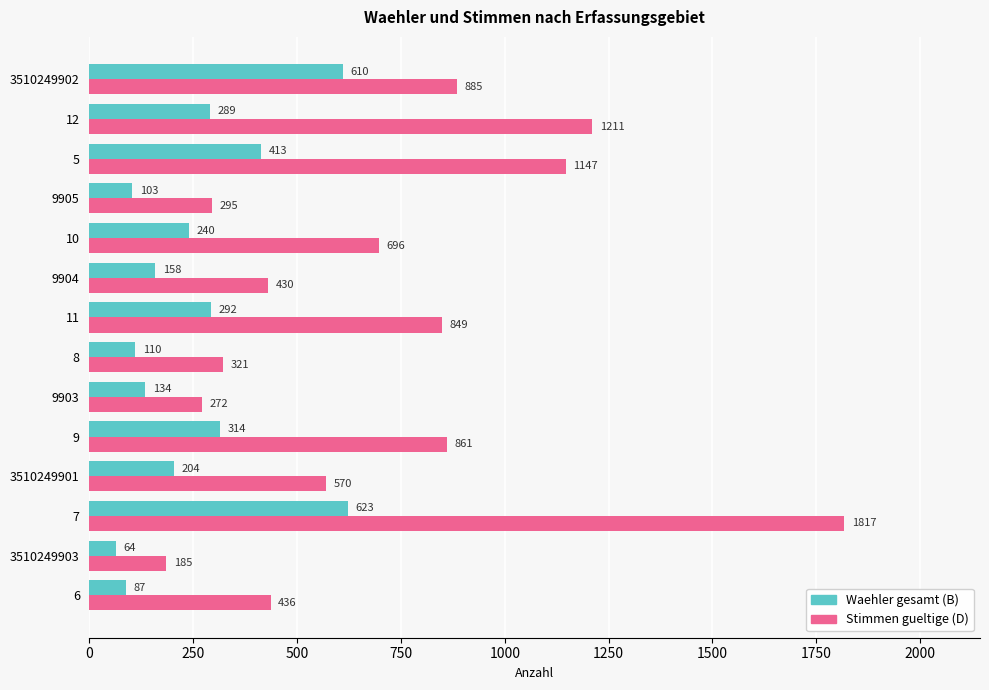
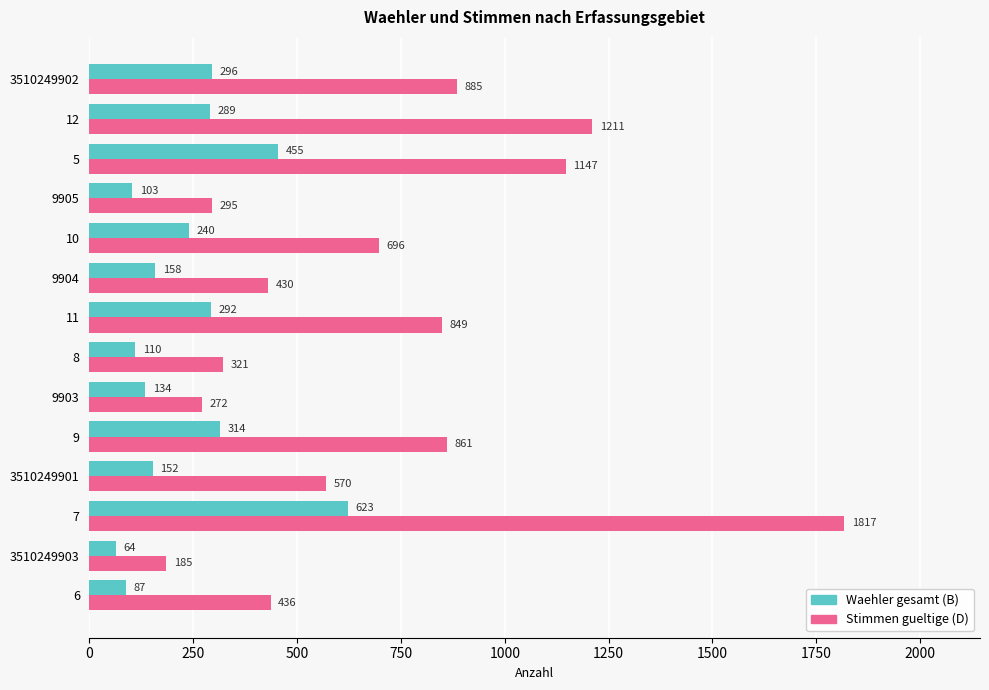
Waehler gesamt (B), 3510249902: 610 -> 296
Waehler gesamt (B), 5: 413 -> 455
Waehler gesamt (B), 3510249901: 204 -> 152
